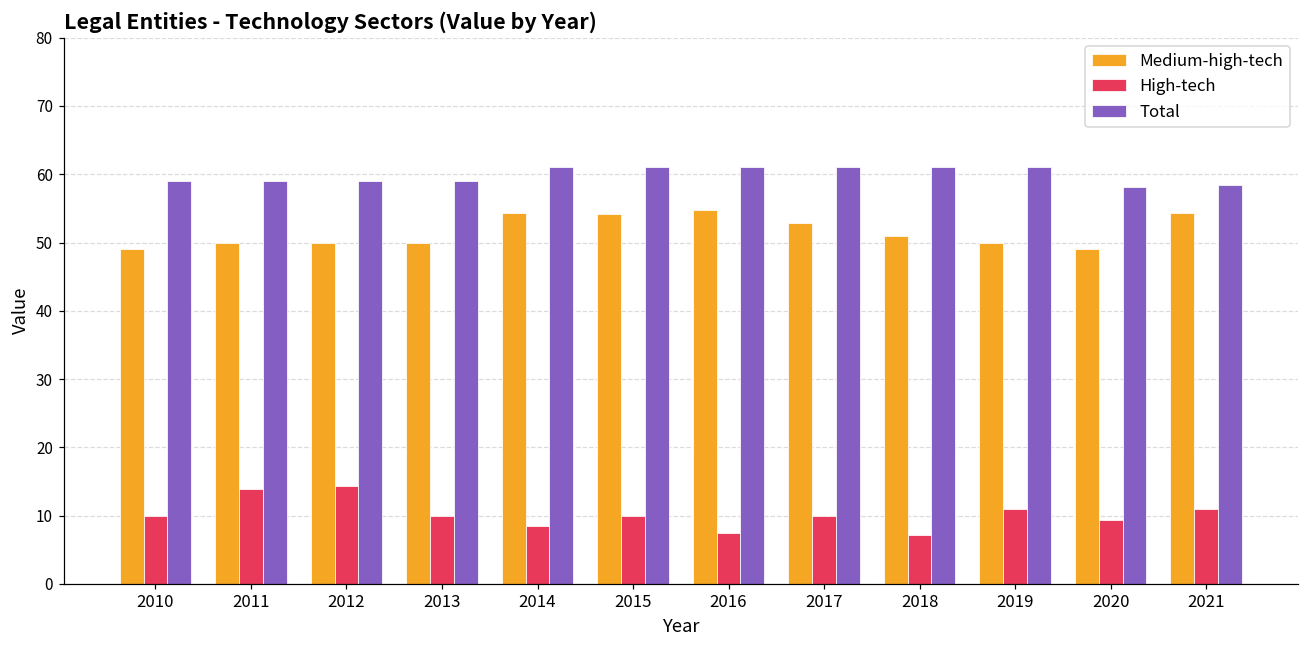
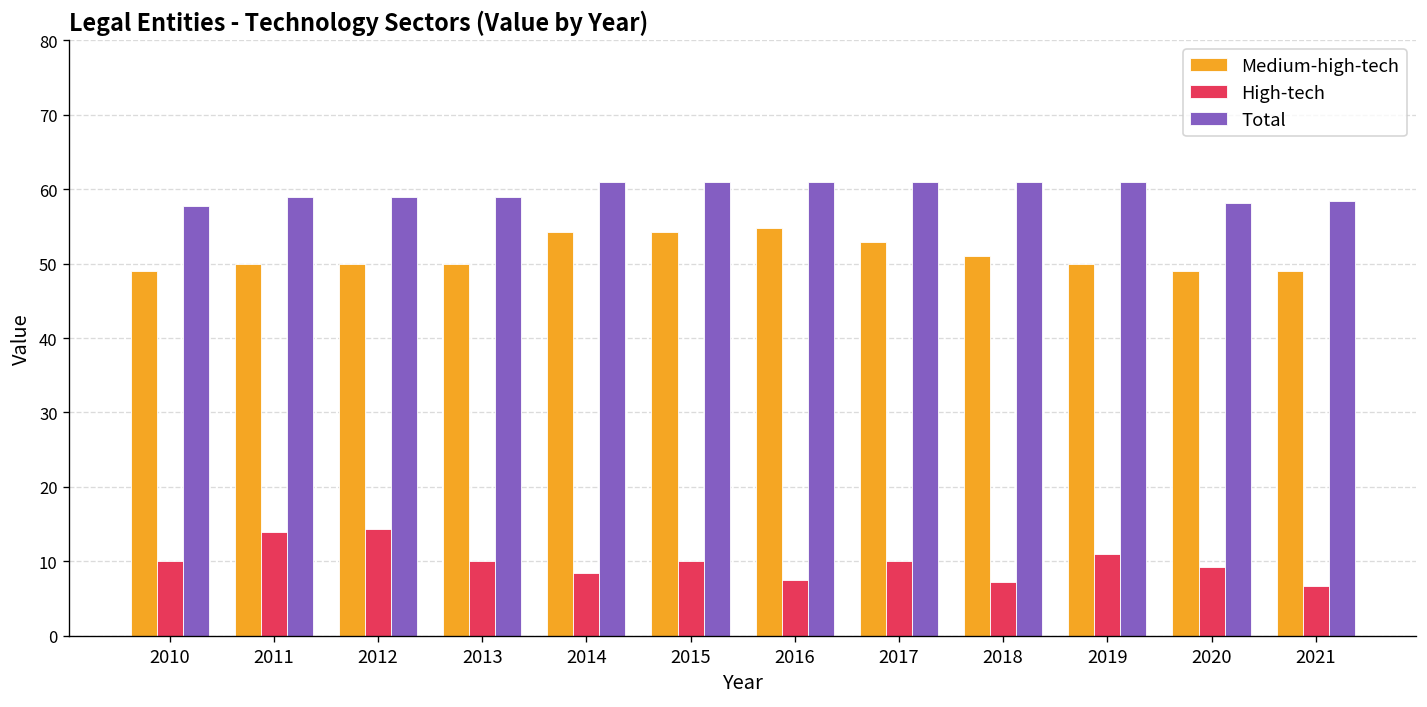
Total, 2010: 59 -> 58
Medium-high-tech, 2021: 54 -> 49
High-tech, 2021: 11 -> 7
